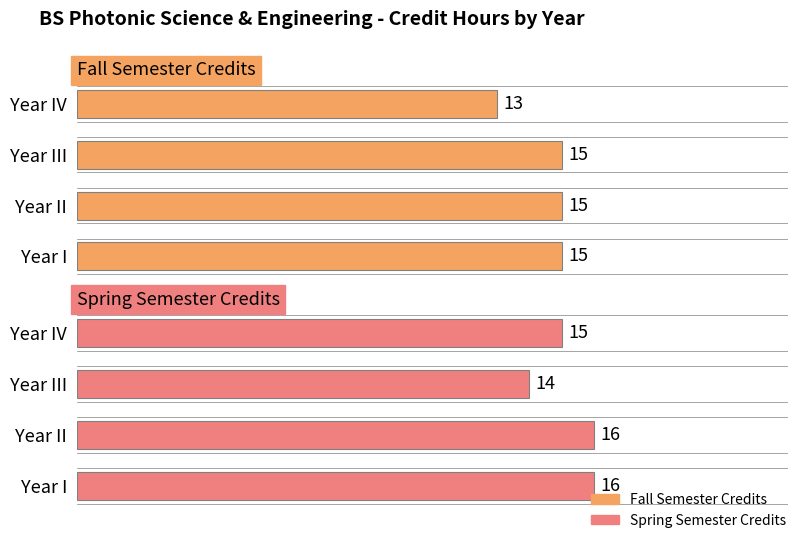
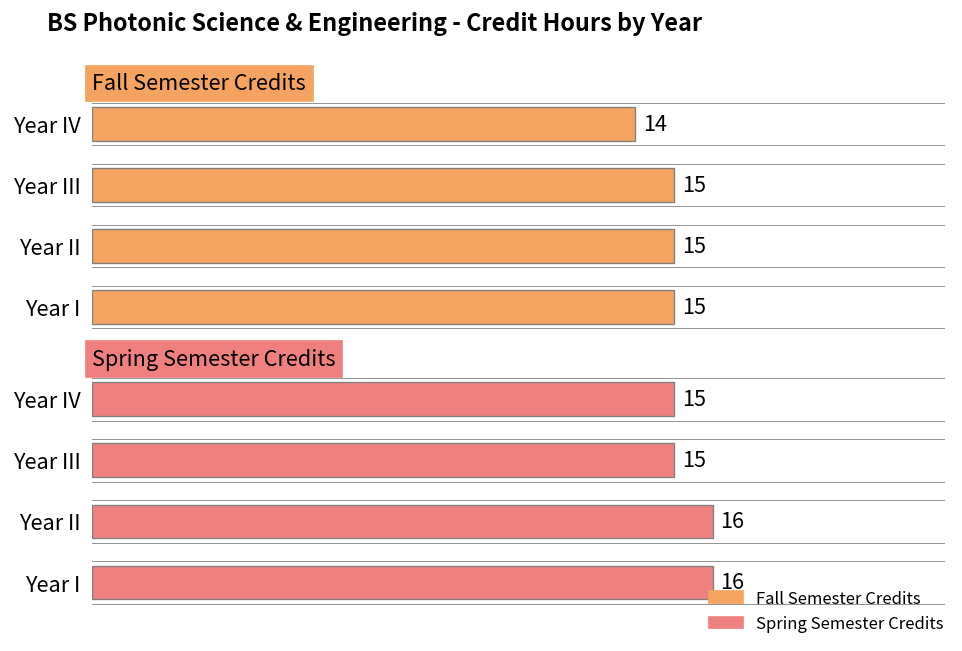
Fall Semester Credits, Year IV: 13 -> 14
Spring Semester Credits, Year III: 14 -> 15
